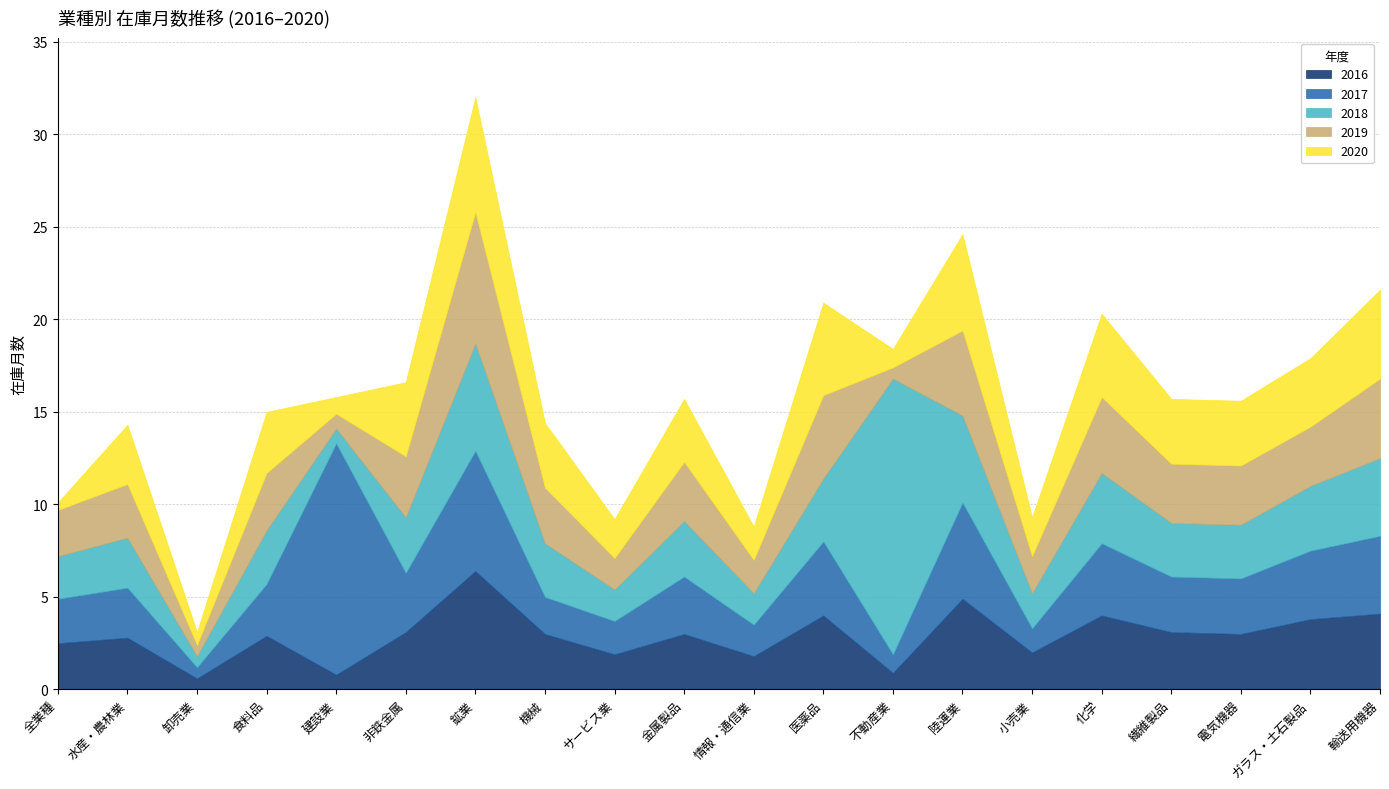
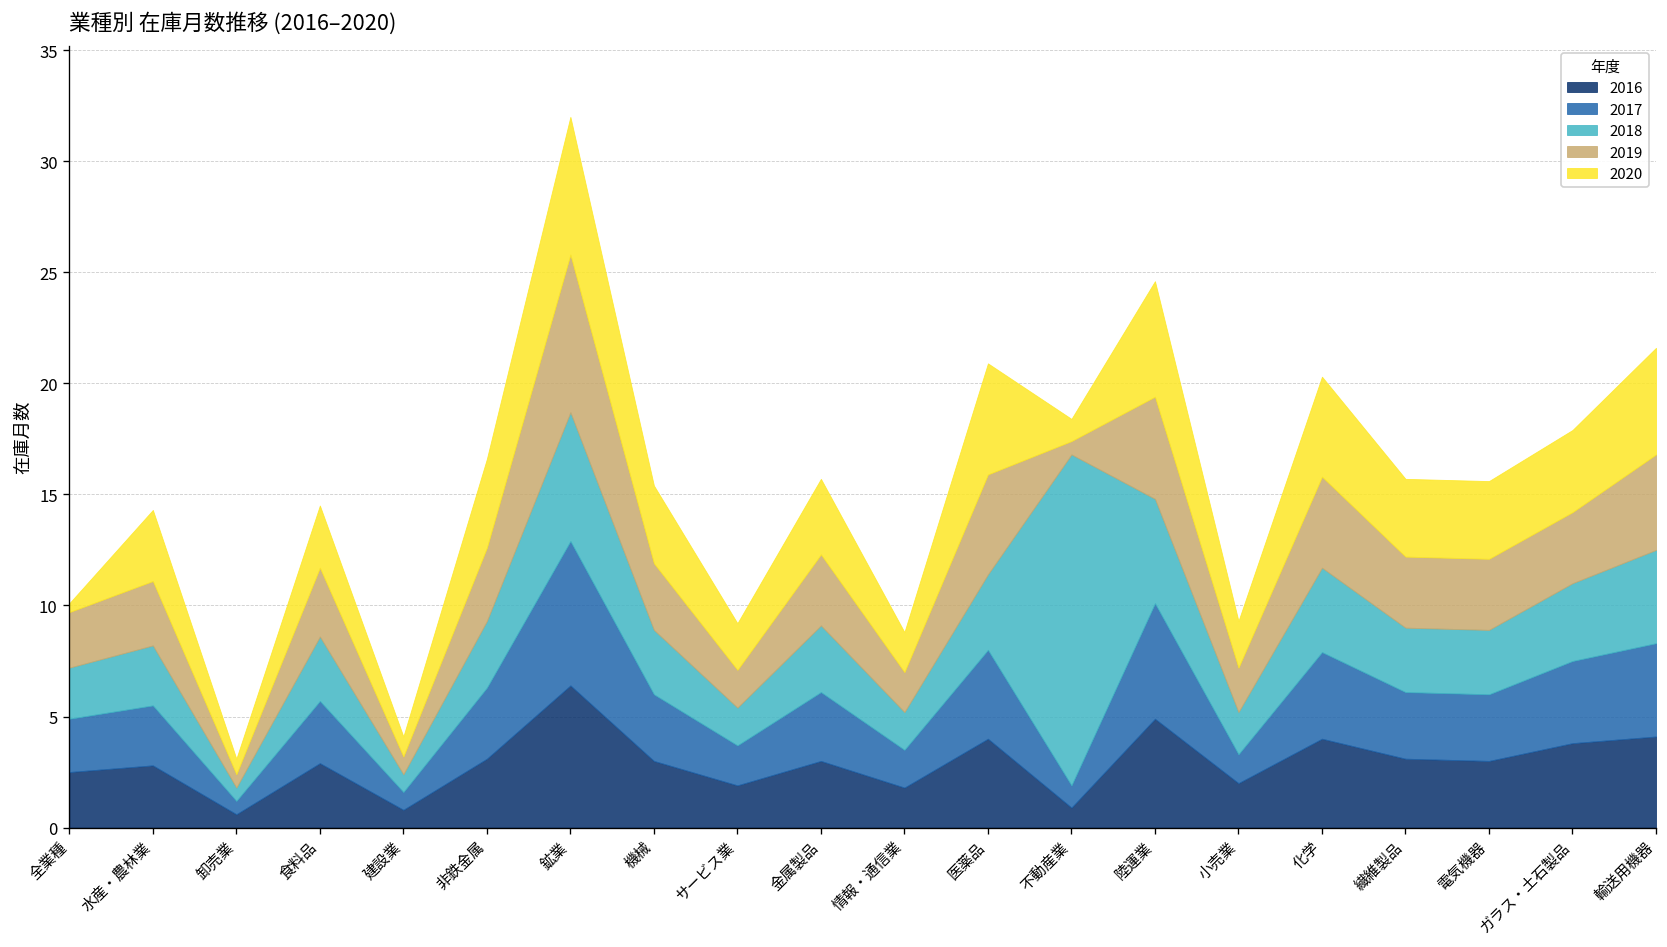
2020, 食料品: 3.3 -> 2.8
2017, 建設業: 12.5 -> 0.8
2017, 機械: 2 -> 3
